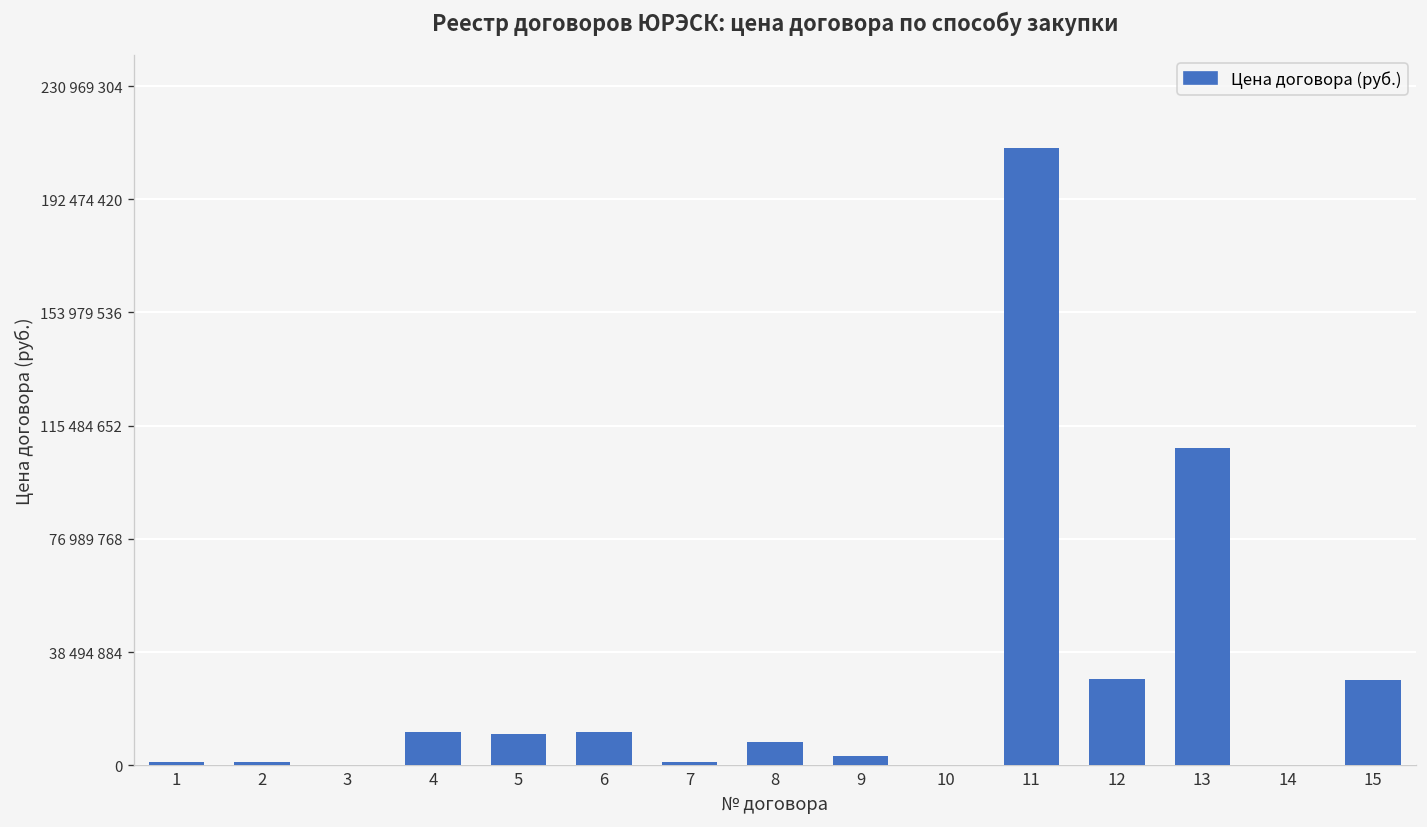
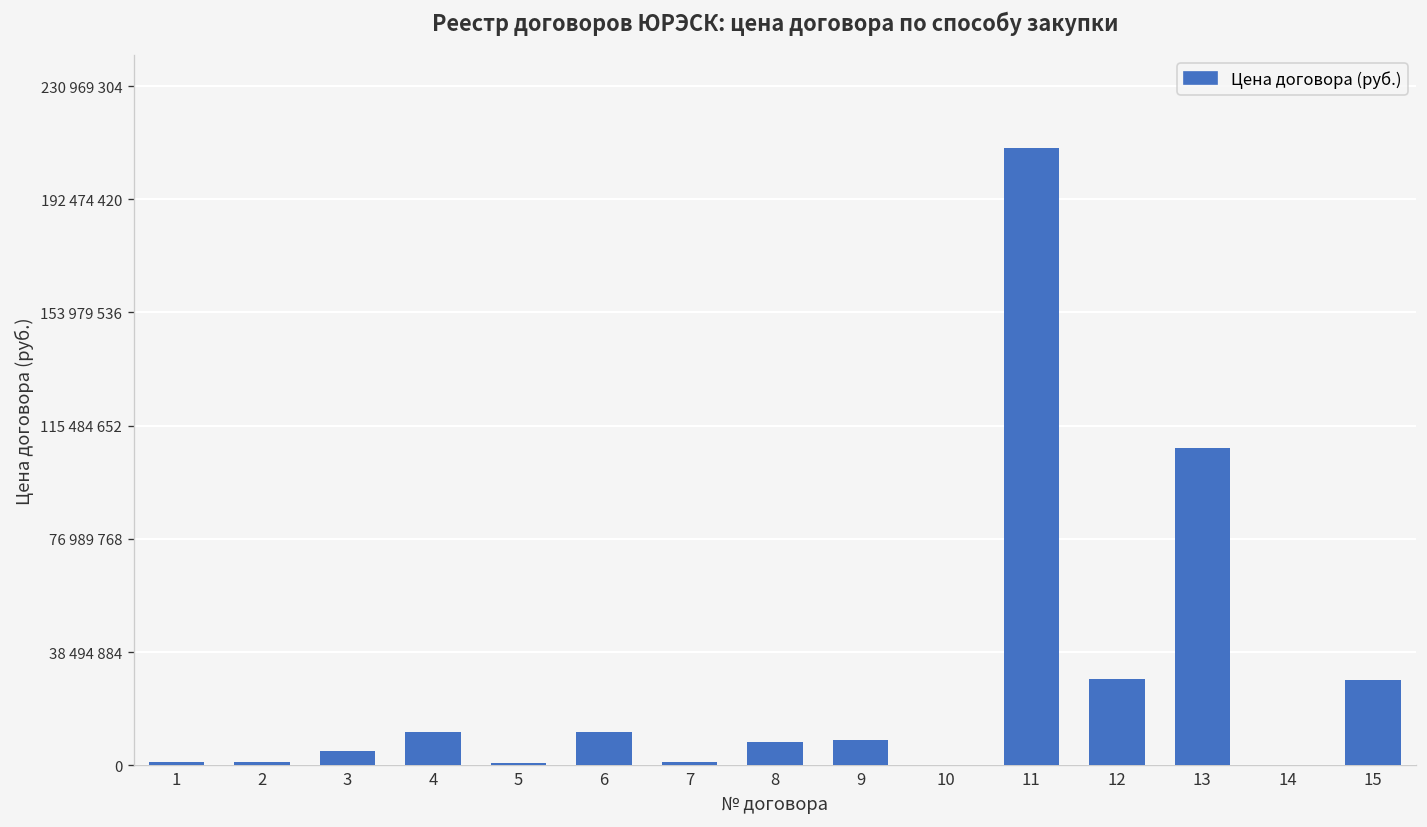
3: 0 -> 5000000
5: 11000000 -> 1000000
9: 3000000 -> 9000000
